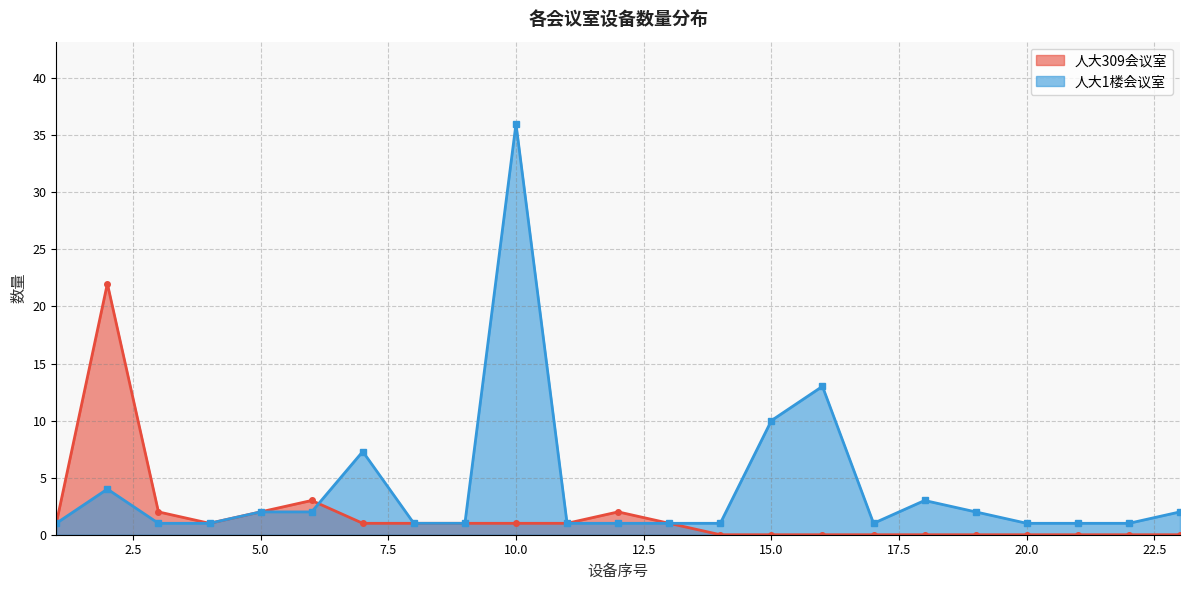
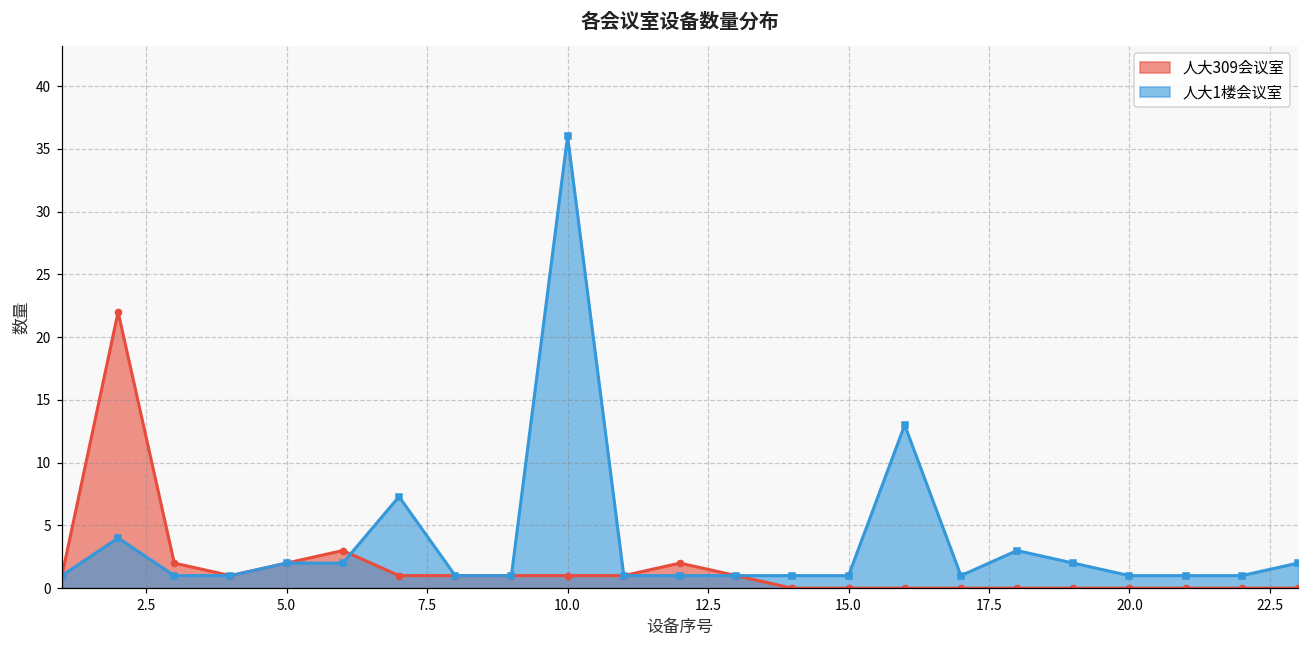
人大1楼会议室, 15.0: 10 -> 1
